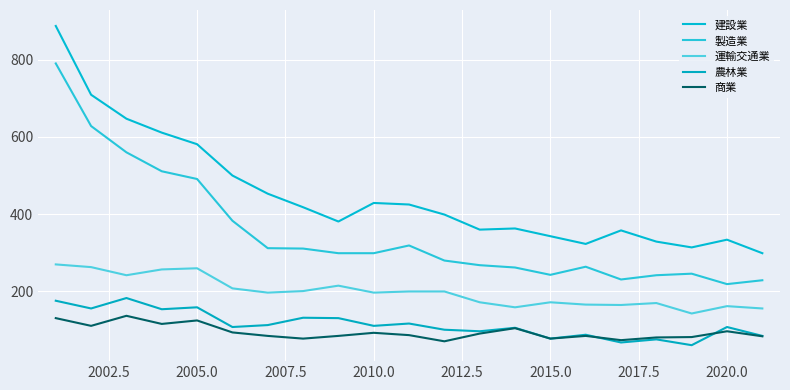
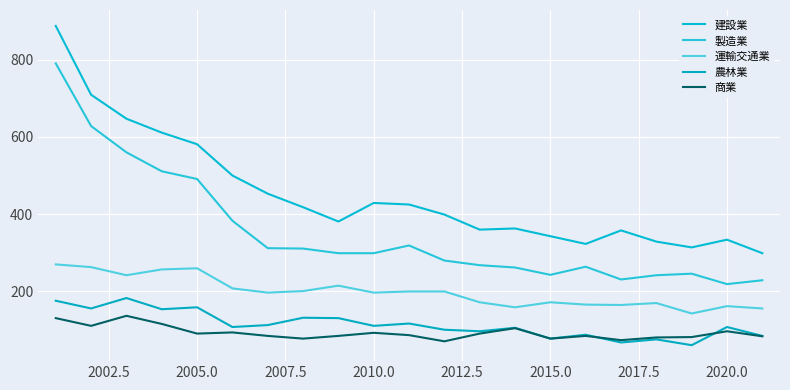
商業, 2005.0: 130 -> 90
